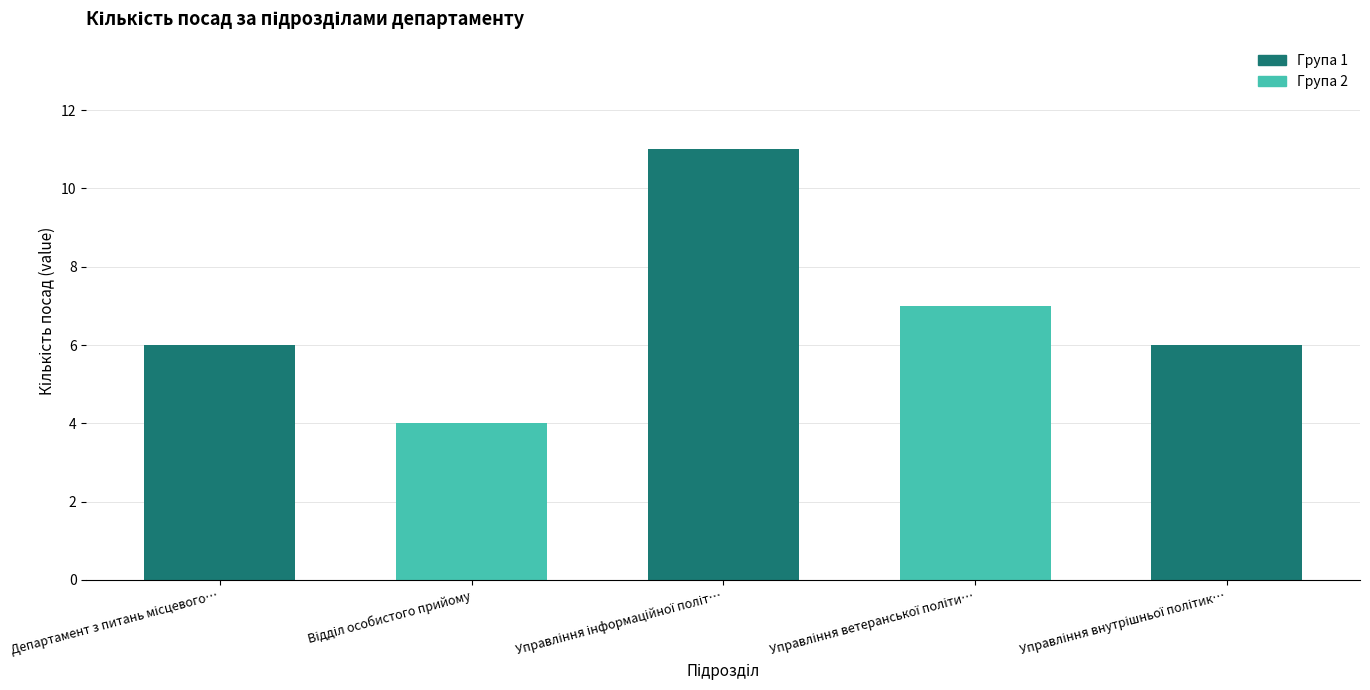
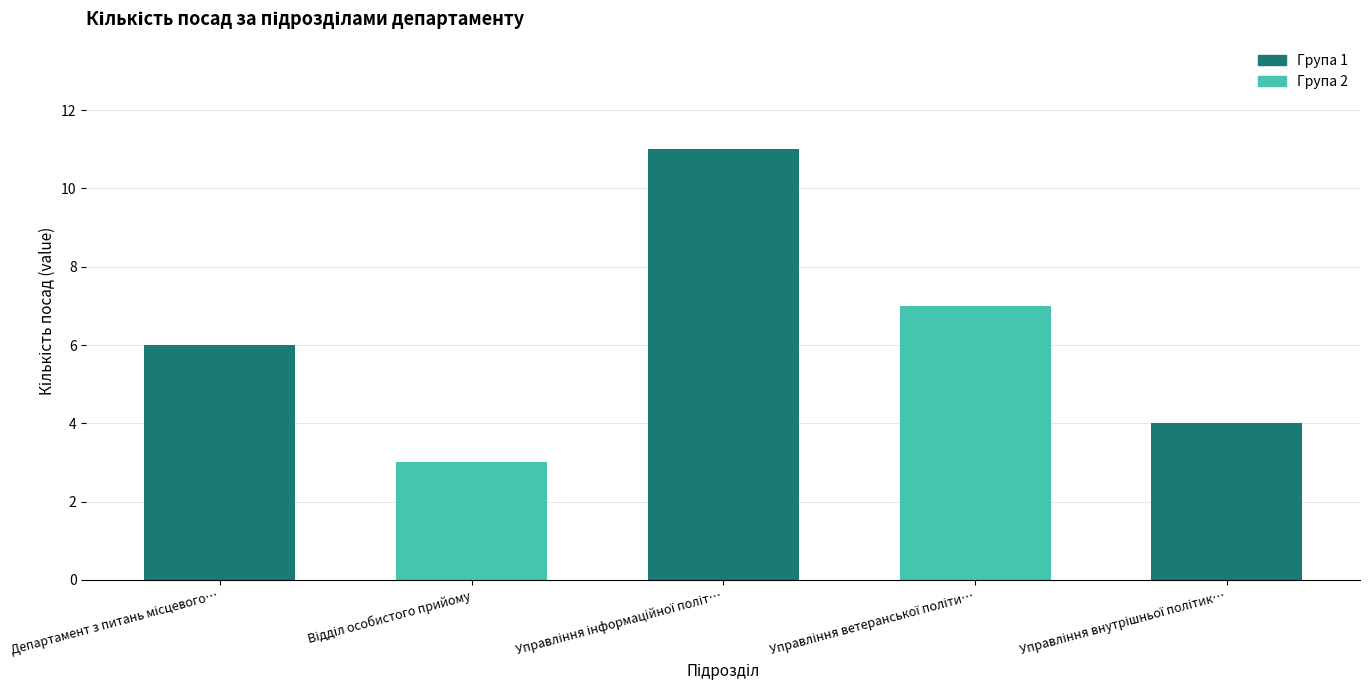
Відділ особистого прийому: 4 -> 3
Управління внутрішньої політик…: 6 -> 4
